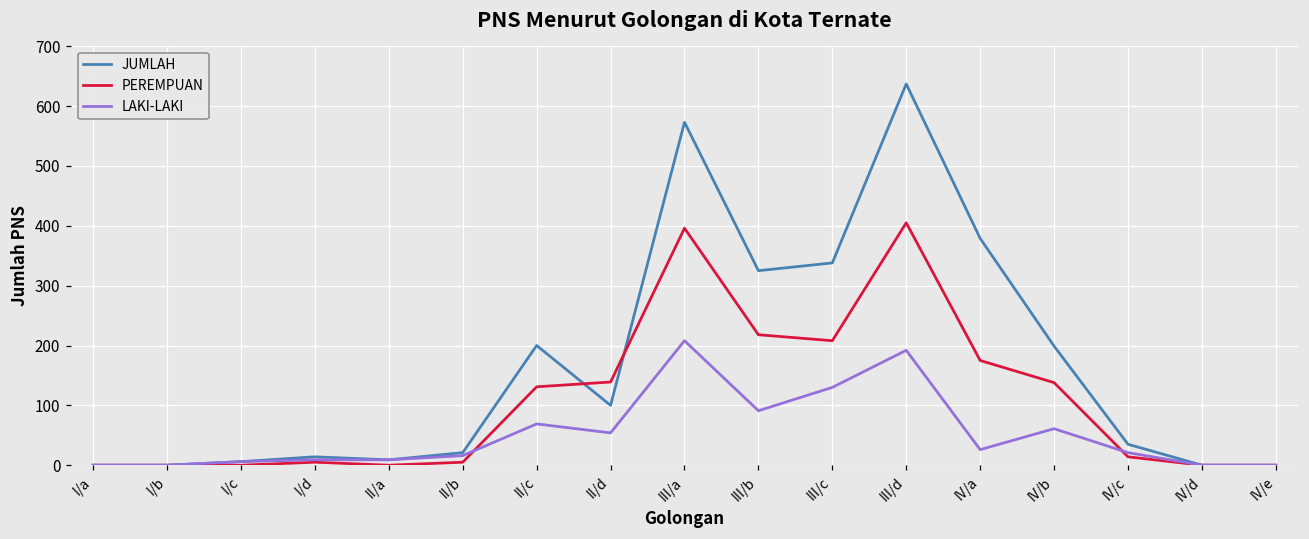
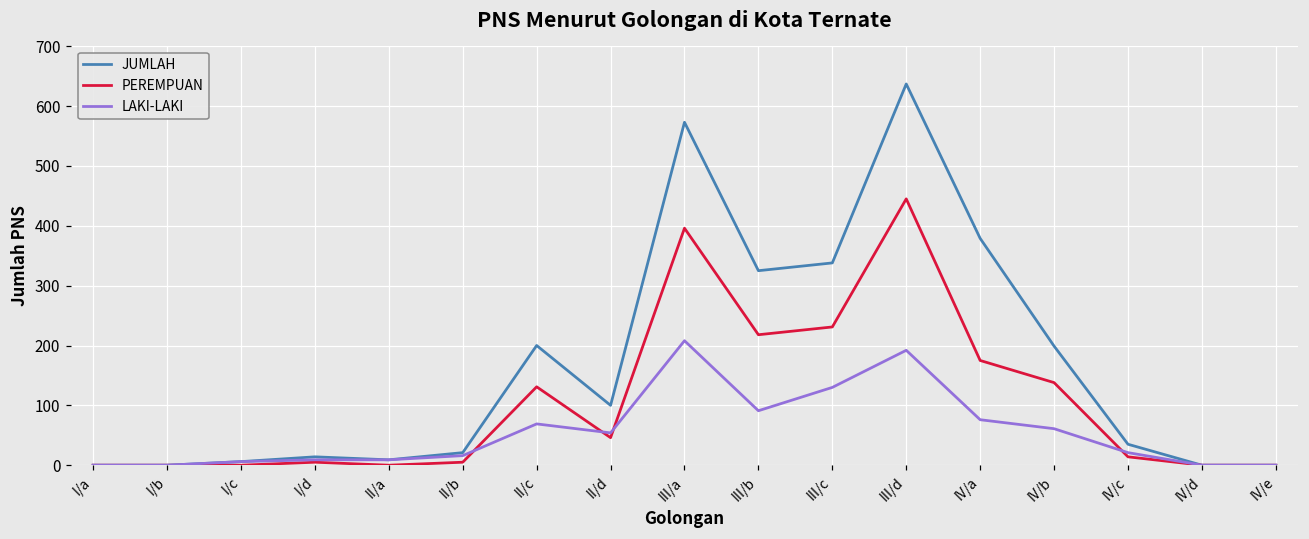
PEREMPUAN, II/d: 140 -> 50
PEREMPUAN, III/c: 210 -> 230
PEREMPUAN, III/d: 410 -> 450
LAKI-LAKI, IV/a: 30 -> 80
